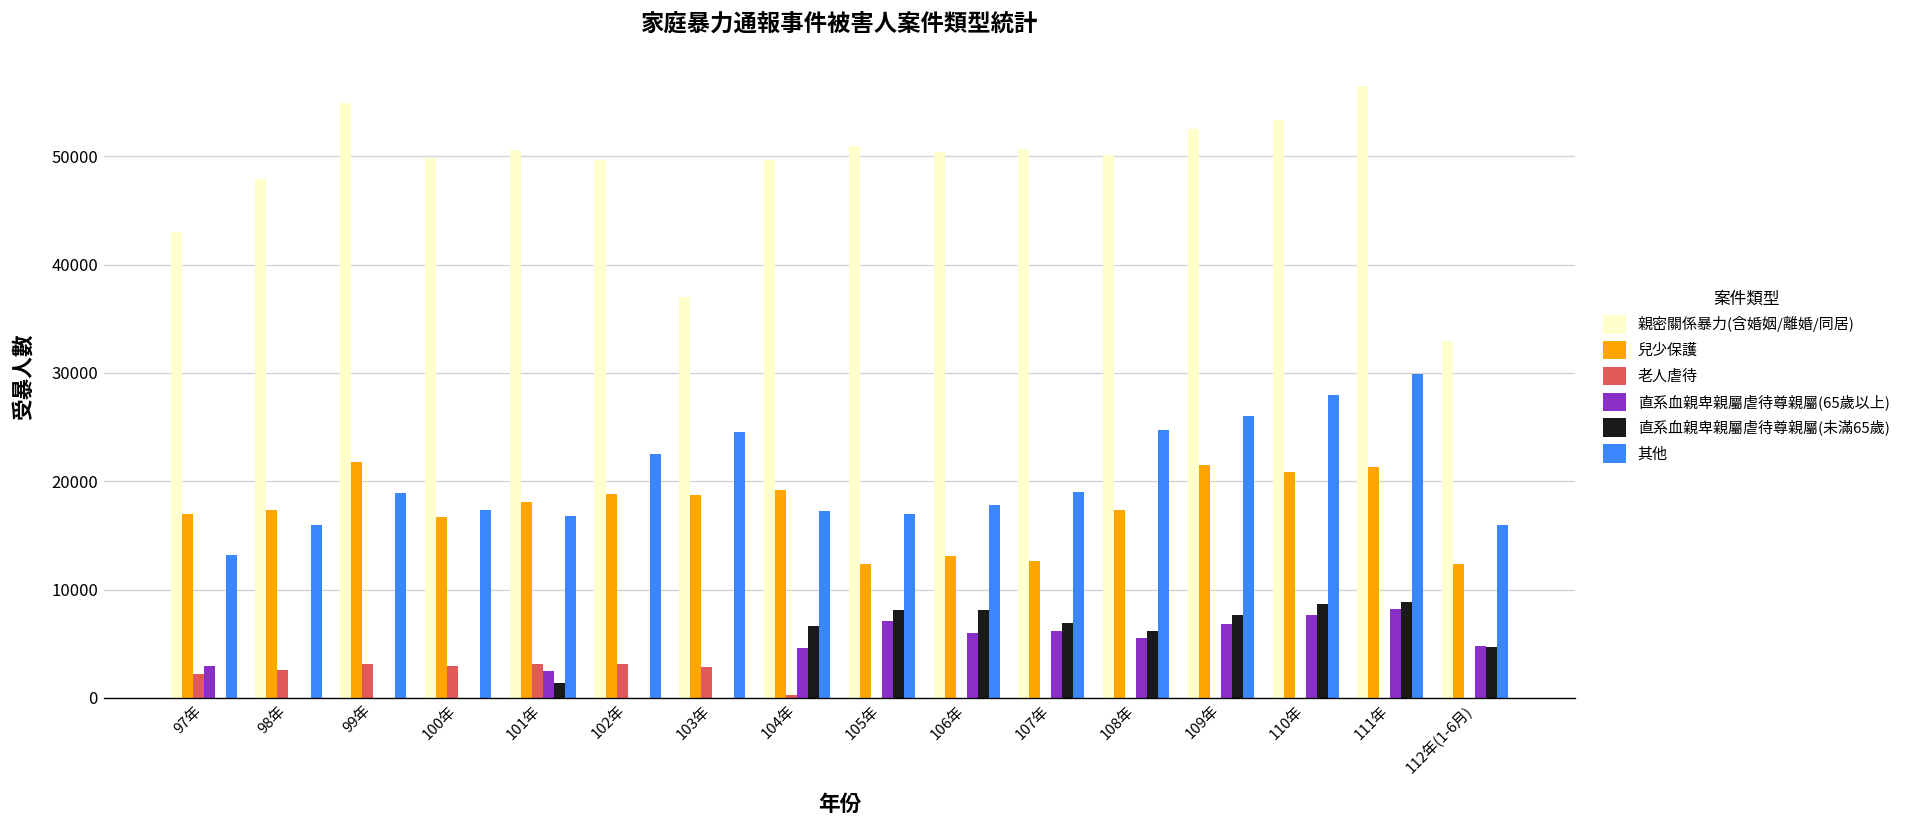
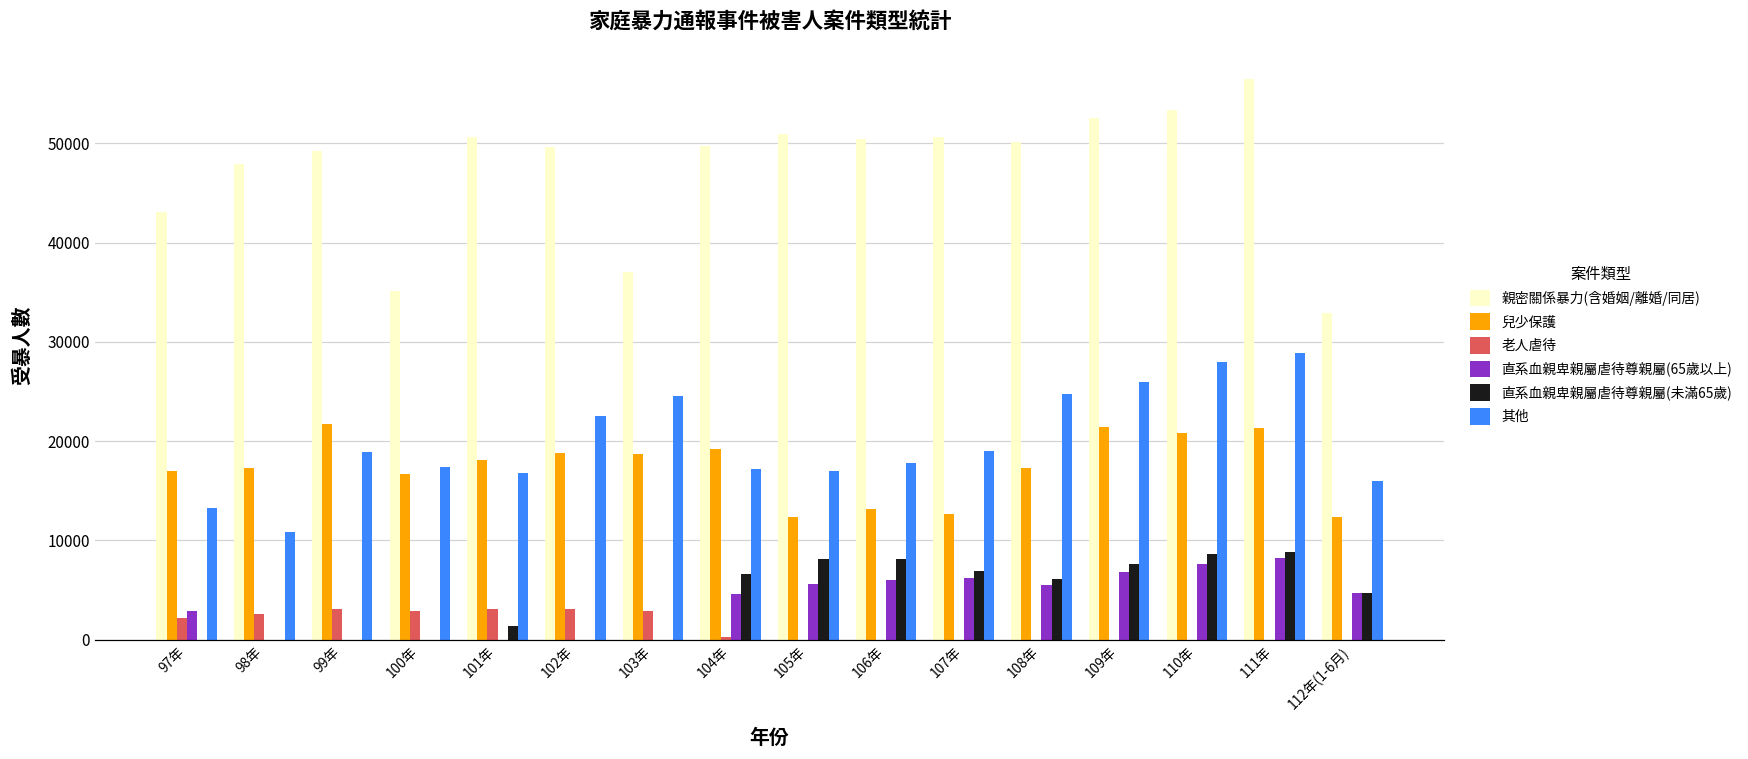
其他, 98年: 16000 -> 11000
親密關係暴力(含婚姻/離婚/同居), 99年: 55000 -> 49000
親密關係暴力(含婚姻/離婚/同居), 100年: 50000 -> 35000
直系血親卑親屬虐待尊親屬(65歲以上), 101年: 2000 -> 0
直系血親卑親屬虐待尊親屬(65歲以上), 105年: 7000 -> 6000
其他, 111年: 30000 -> 29000
